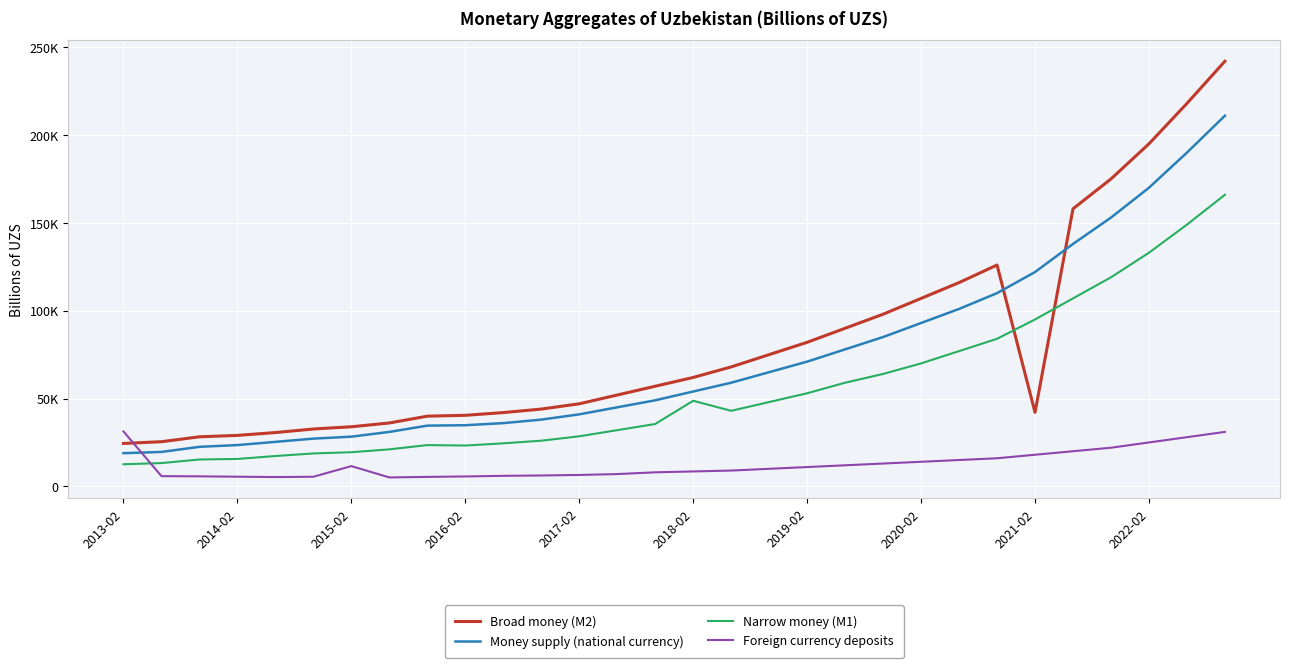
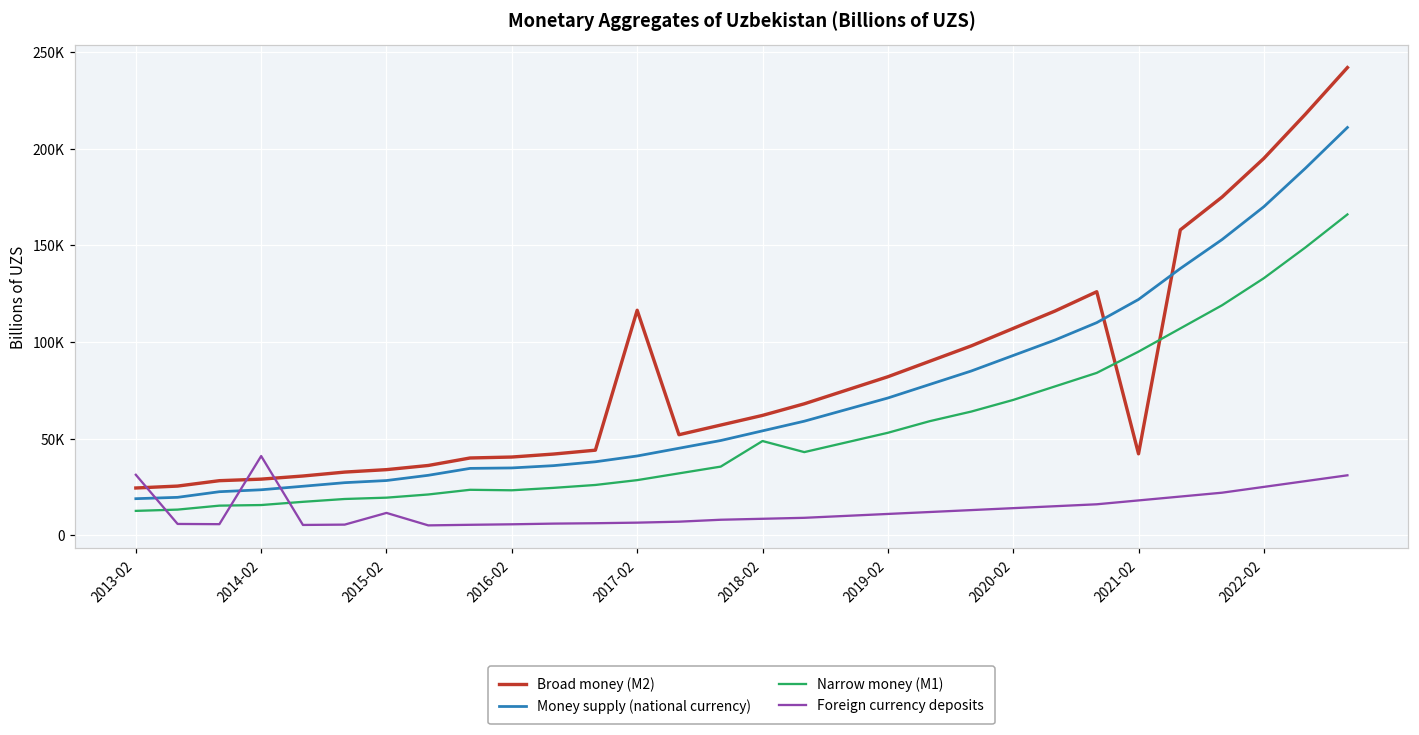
Foreign currency deposits, 2014-02: 6000 -> 41000
Broad money (M2), 2017-02: 47000 -> 116000
